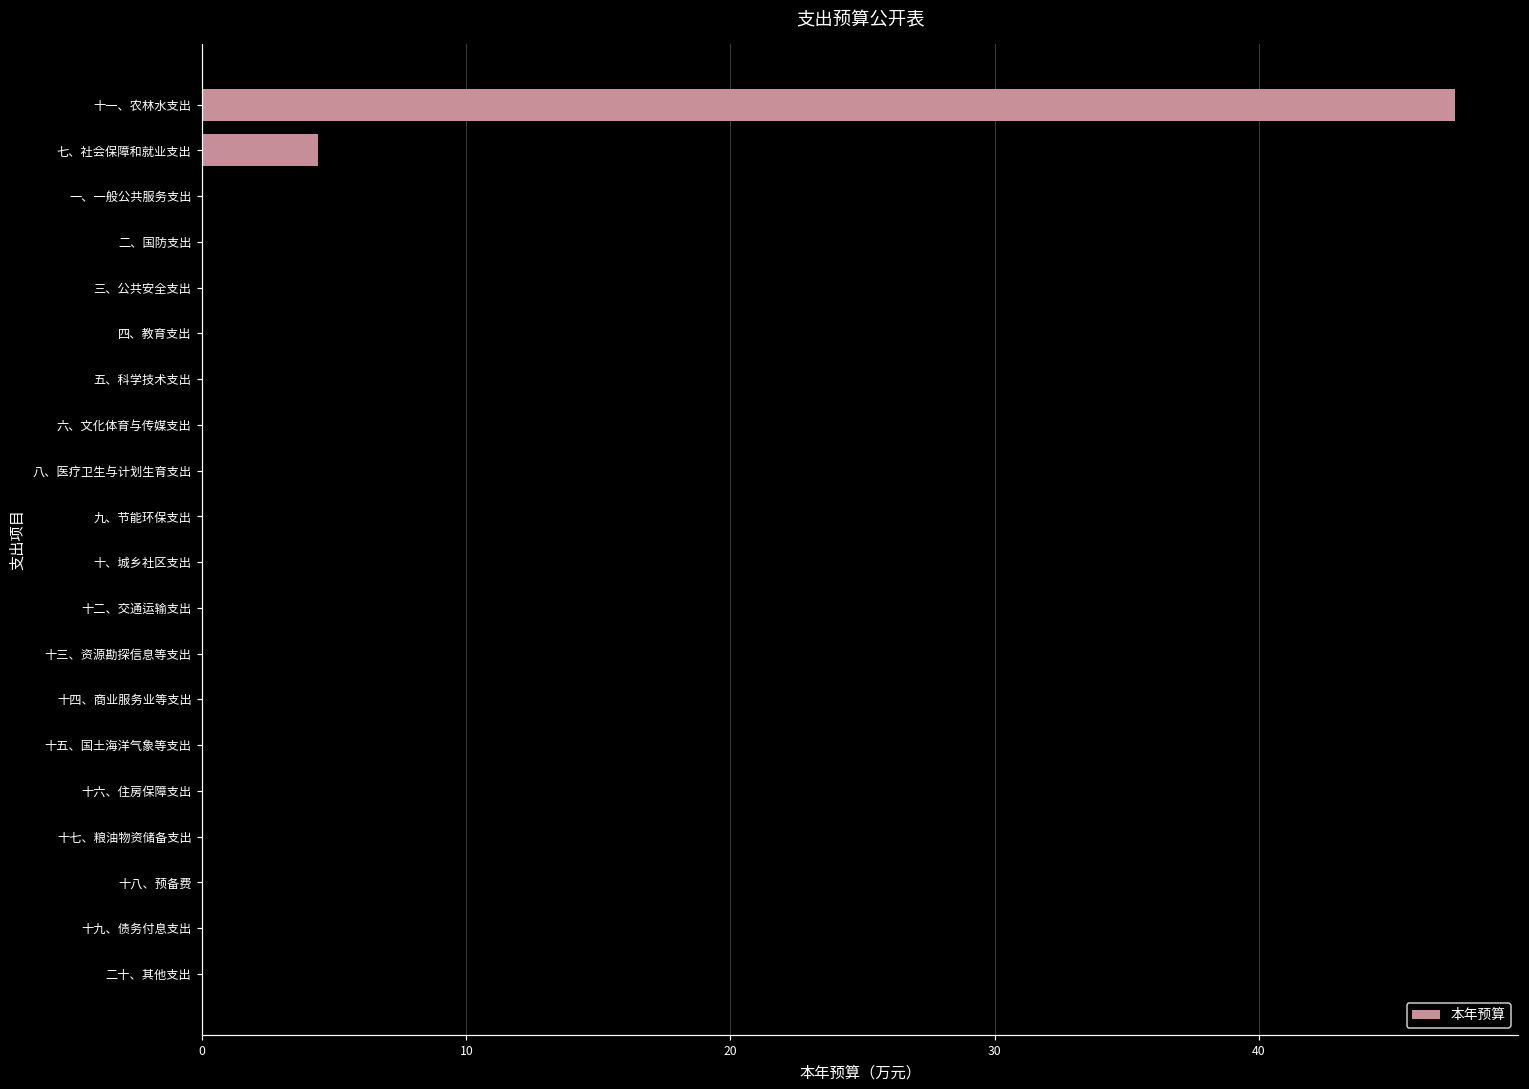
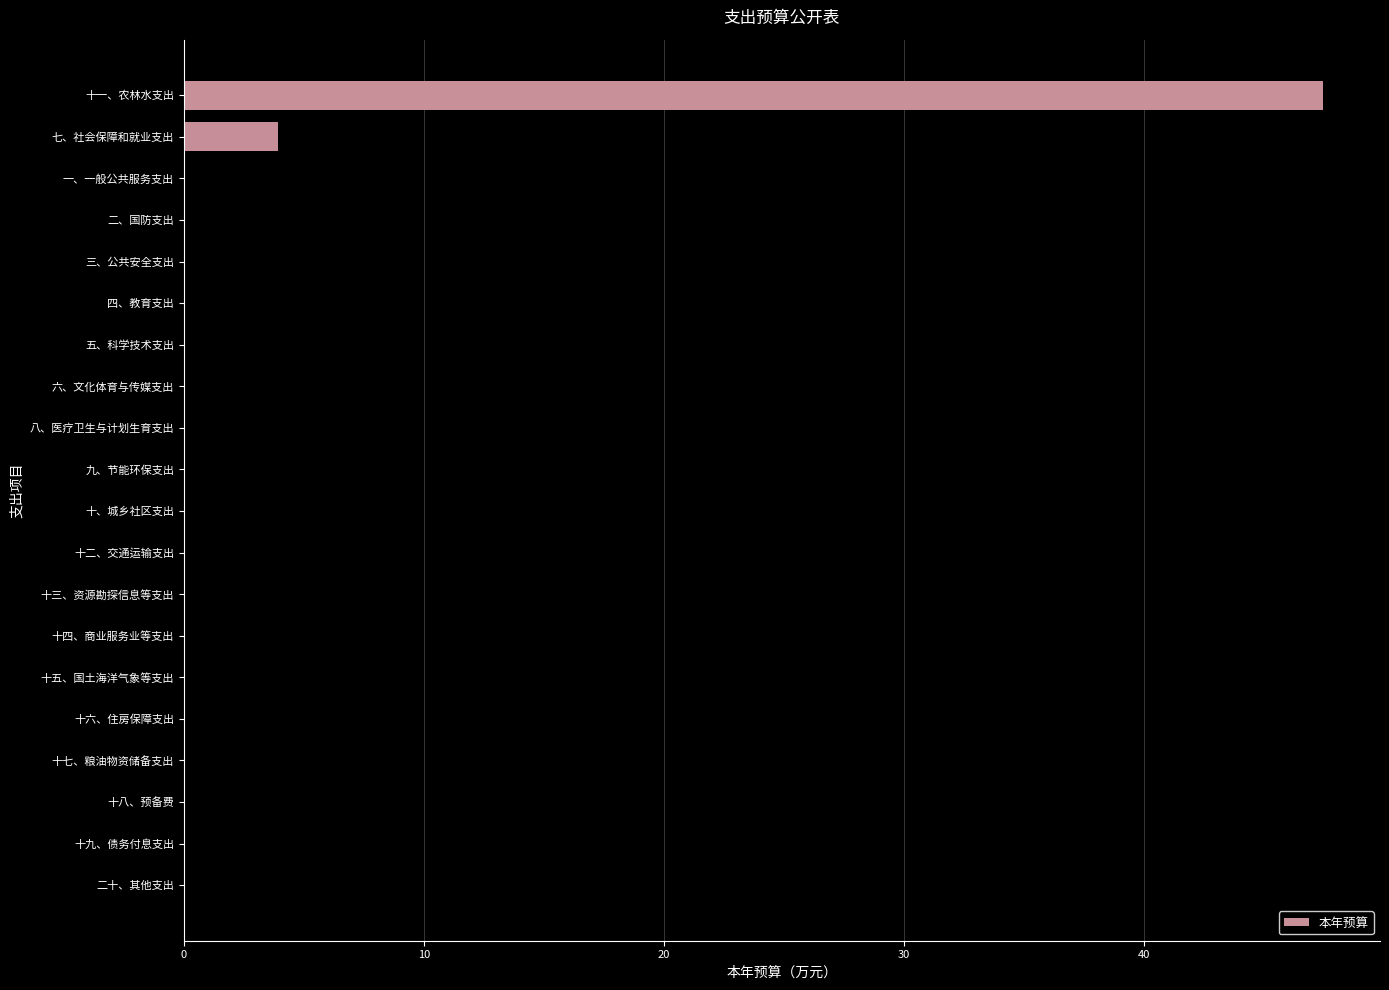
七、社会保障和就业支出: 4.4 -> 3.9
